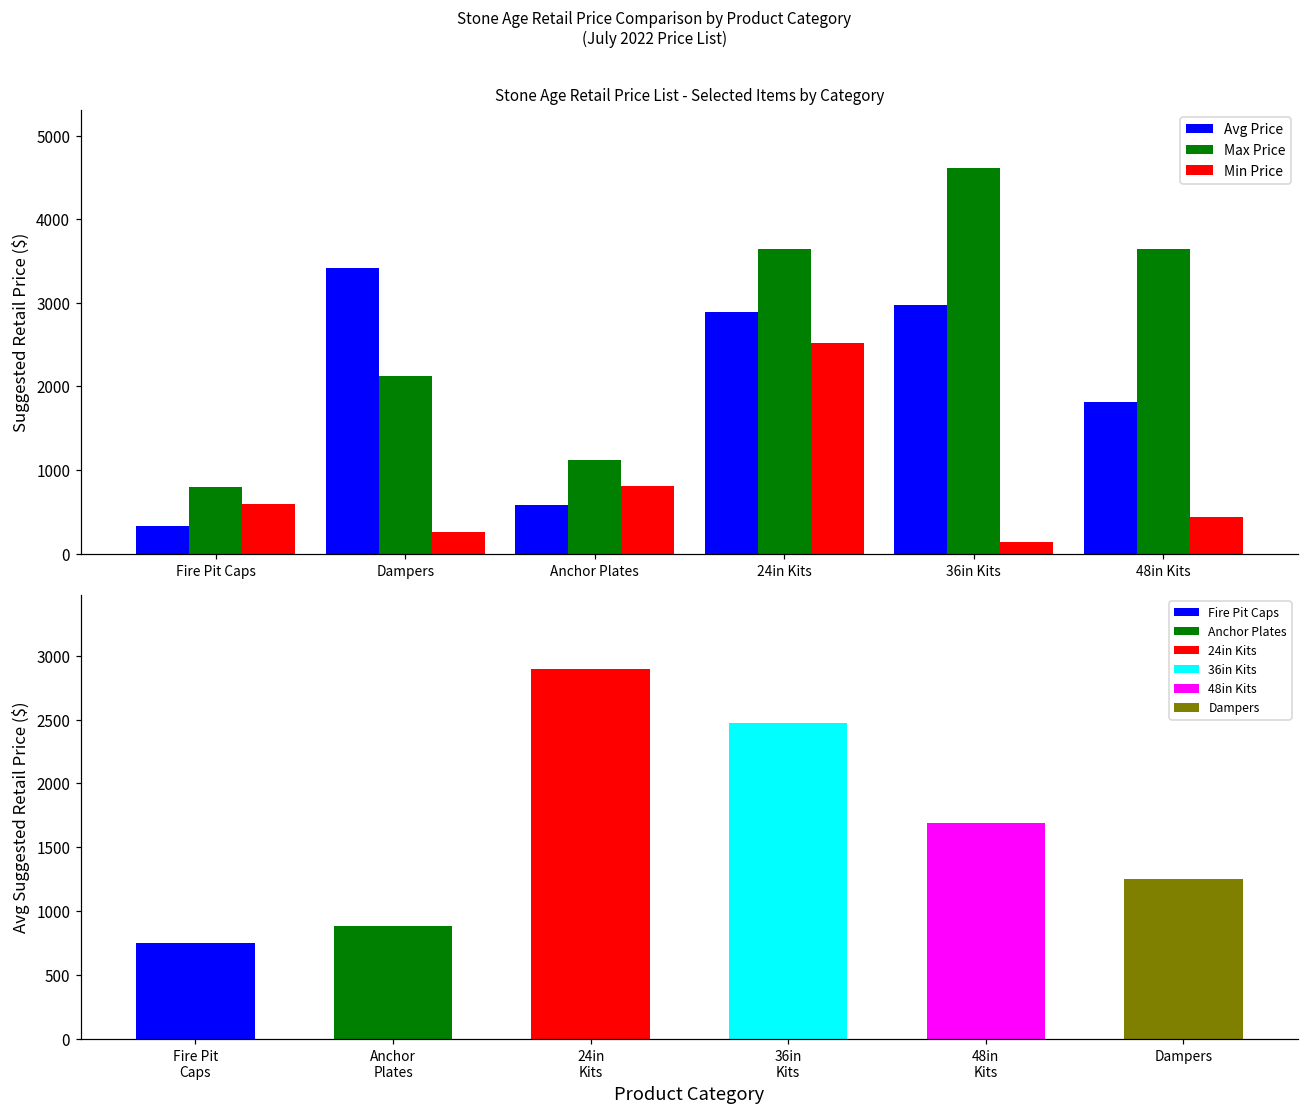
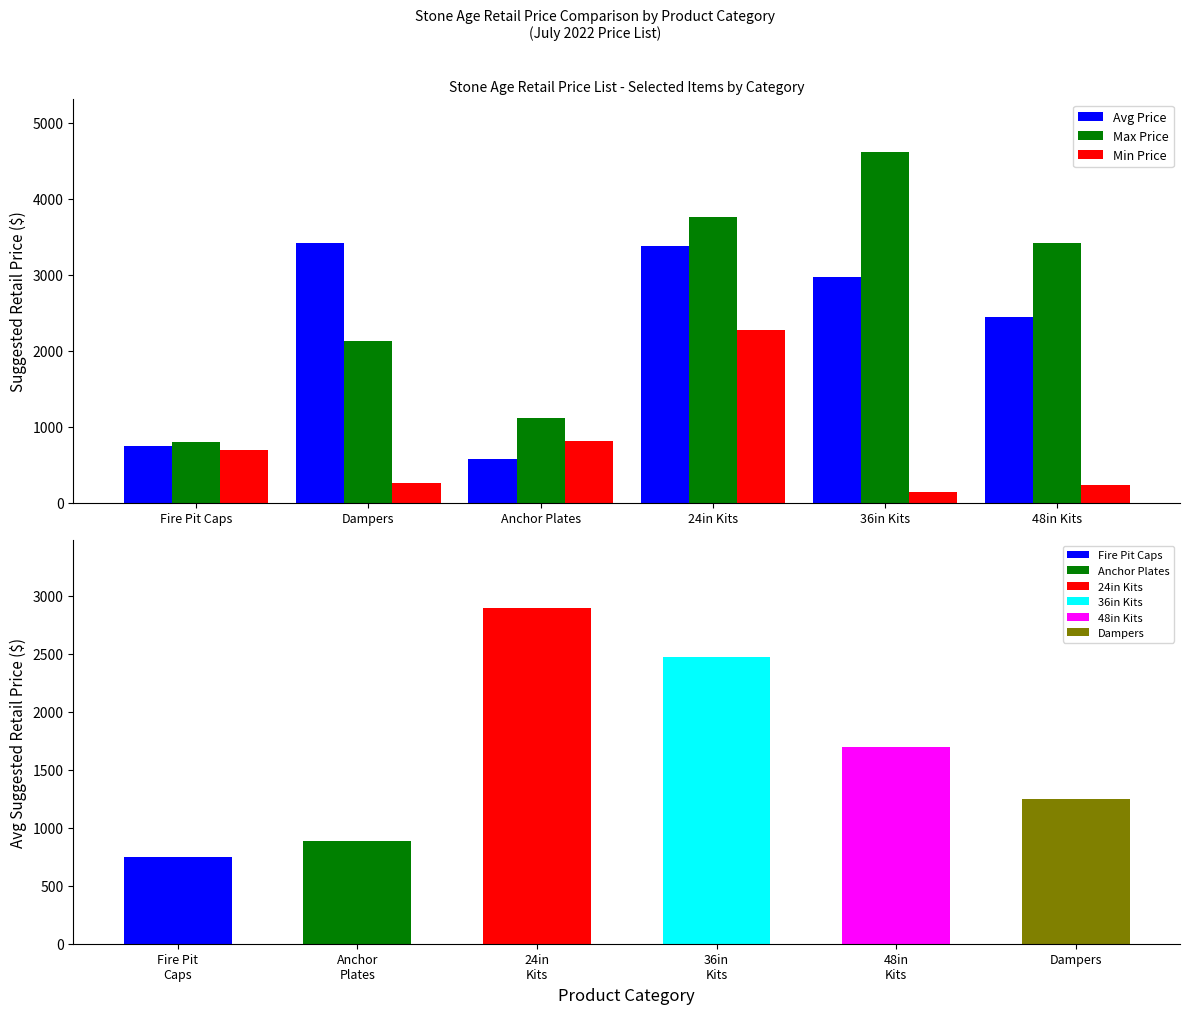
Stone Age Retail Price List - Selected Items by Category, Avg Price, Fire Pit Caps: 300 -> 700
Stone Age Retail Price List - Selected Items by Category, Min Price, Fire Pit Caps: 600 -> 700
Stone Age Retail Price List - Selected Items by Category, Avg Price, 24in Kits: 2900 -> 3400
Stone Age Retail Price List - Selected Items by Category, Max Price, 24in Kits: 3600 -> 3800
Stone Age Retail Price List - Selected Items by Category, Min Price, 24in Kits: 2500 -> 2300
Stone Age Retail Price List - Selected Items by Category, Avg Price, 48in Kits: 1800 -> 2400
Stone Age Retail Price List - Selected Items by Category, Max Price, 48in Kits: 3600 -> 3400
Stone Age Retail Price List - Selected Items by Category, Min Price, 48in Kits: 400 -> 200
